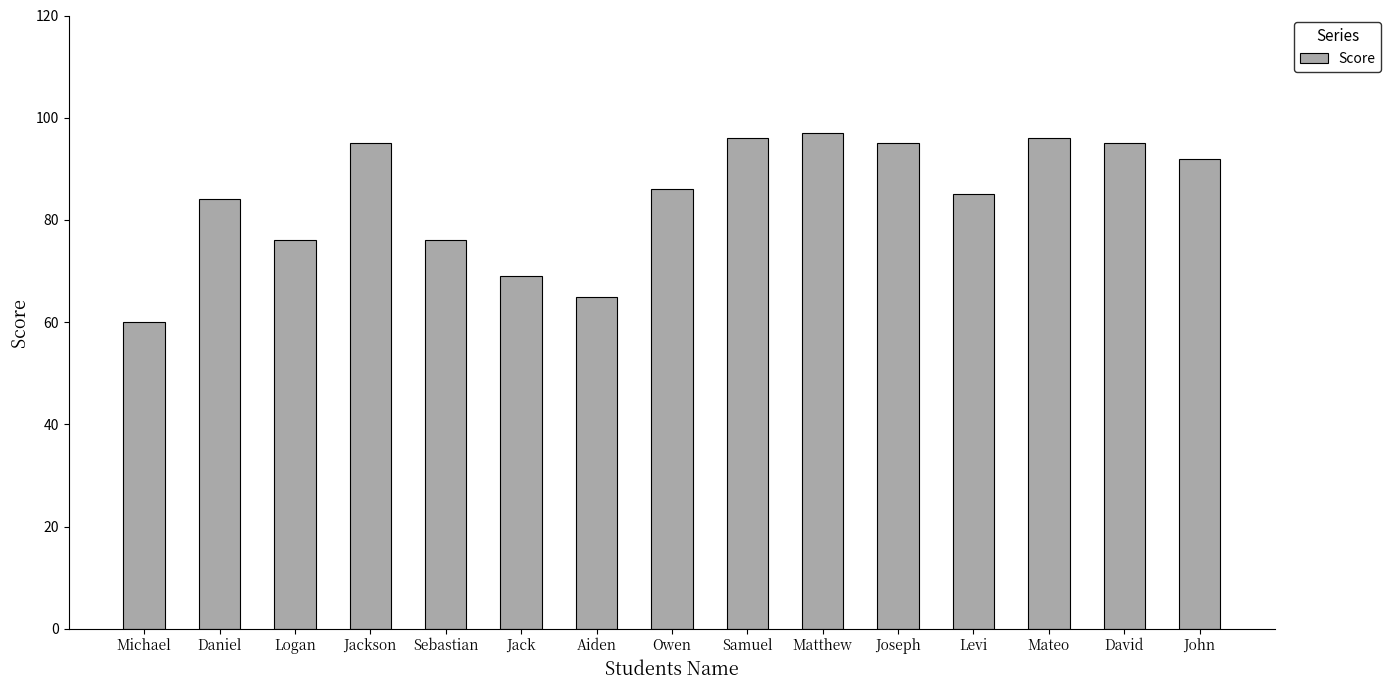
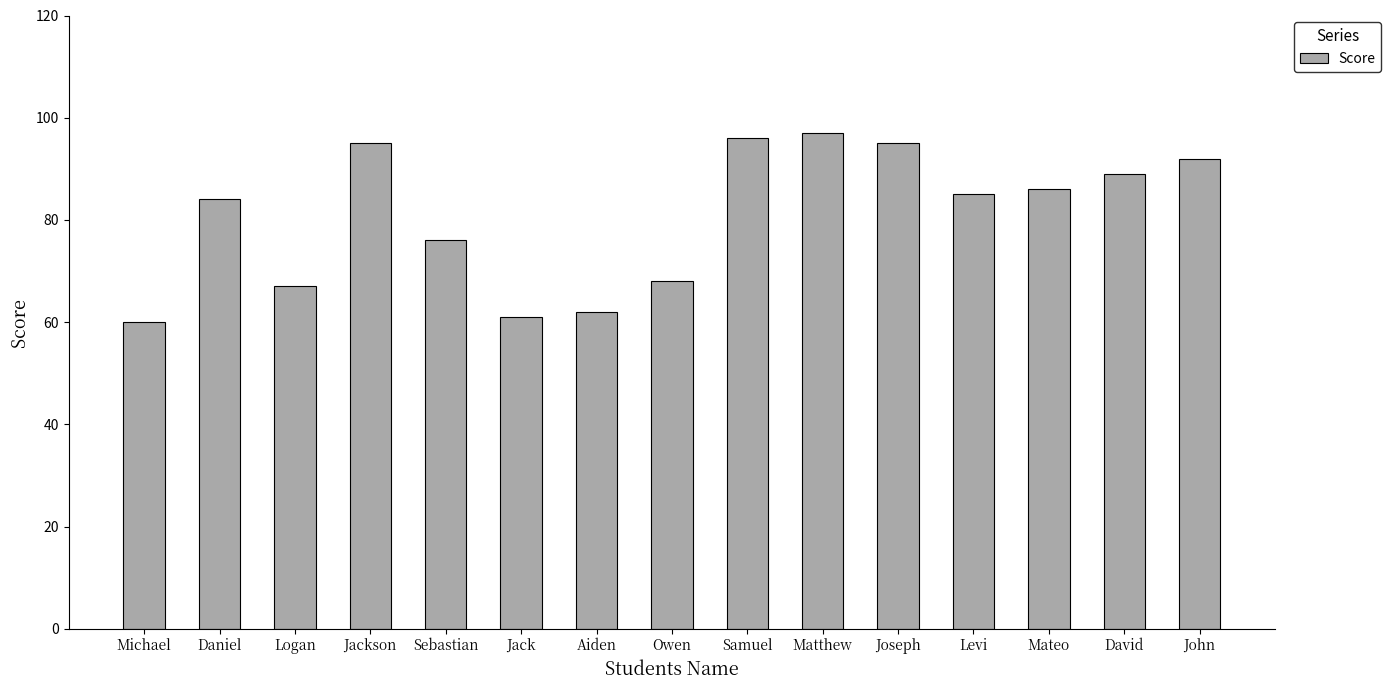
Logan: 76 -> 67
Jack: 69 -> 61
Aiden: 65 -> 62
Owen: 86 -> 68
Mateo: 96 -> 86
David: 95 -> 89
